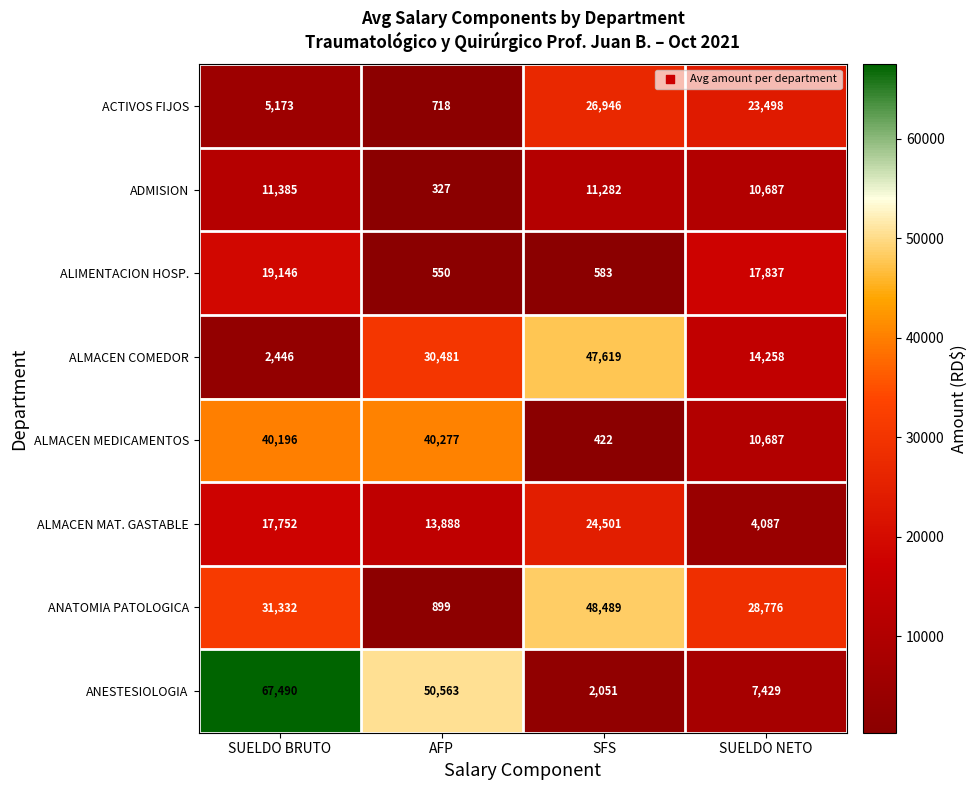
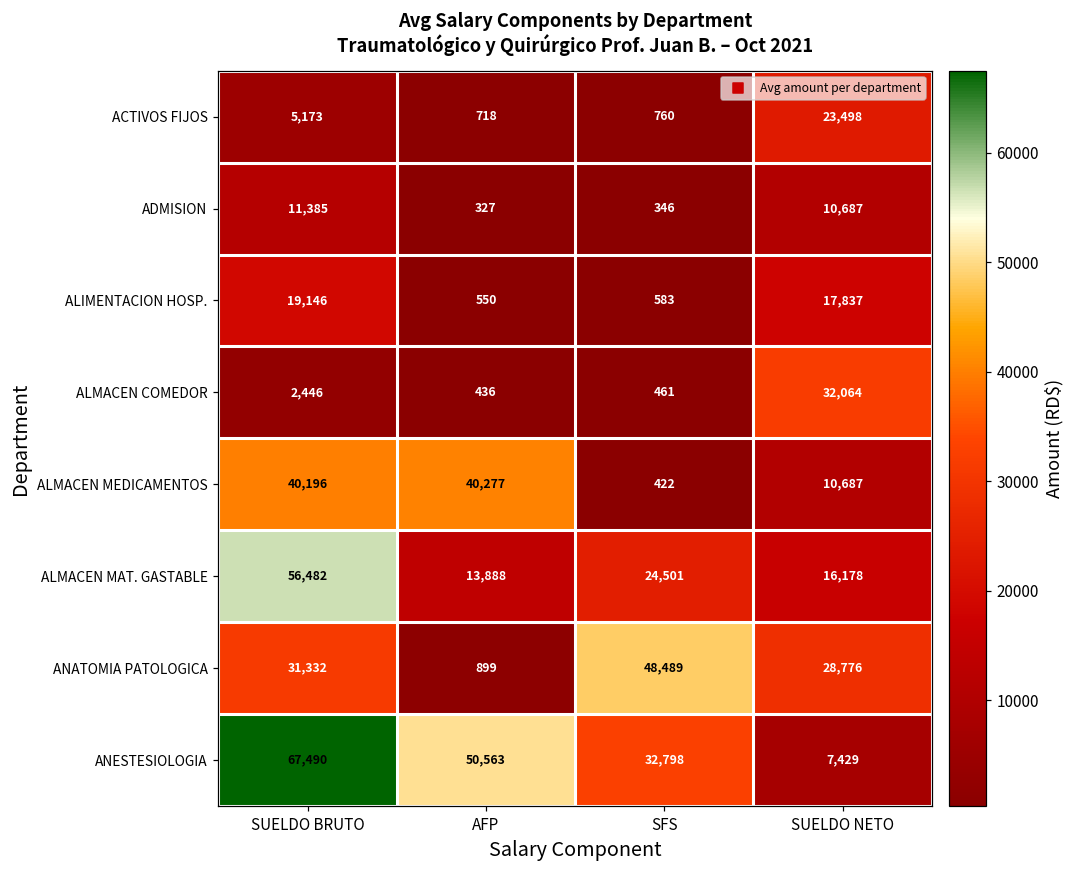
ACTIVOS FIJOS, SFS: 26,946 -> 760
ADMISION, SFS: 11,282 -> 346
ALMACEN COMEDOR, AFP: 30,481 -> 436
ALMACEN COMEDOR, SFS: 47,619 -> 461
ALMACEN COMEDOR, SUELDO NETO: 14,258 -> 32,064
ALMACEN MAT. GASTABLE, SUELDO BRUTO: 17,752 -> 56,482
ALMACEN MAT. GASTABLE, SUELDO NETO: 4,087 -> 16,178
ANESTESIOLOGIA, SFS: 2,051 -> 32,798
